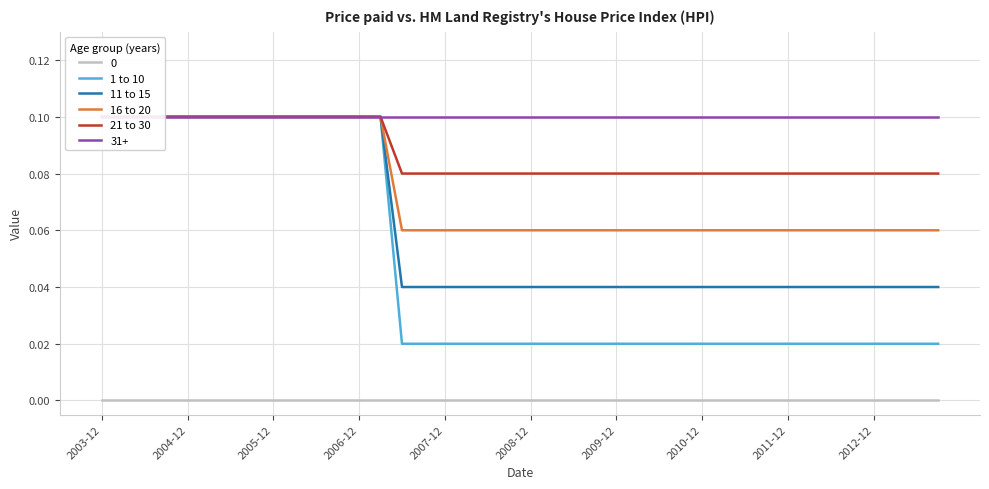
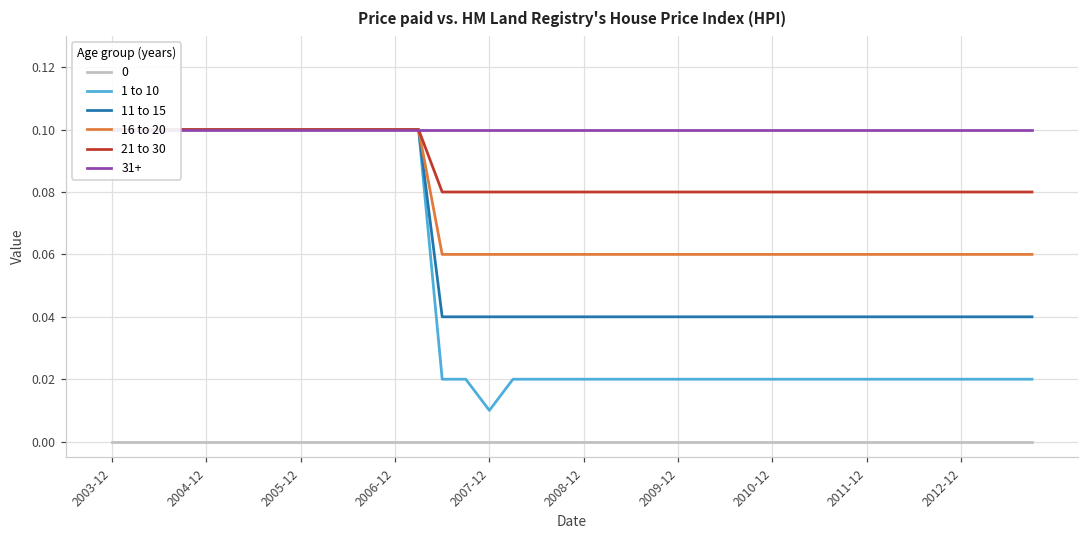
1 to 10, 2007-12: 0.02 -> 0.01
